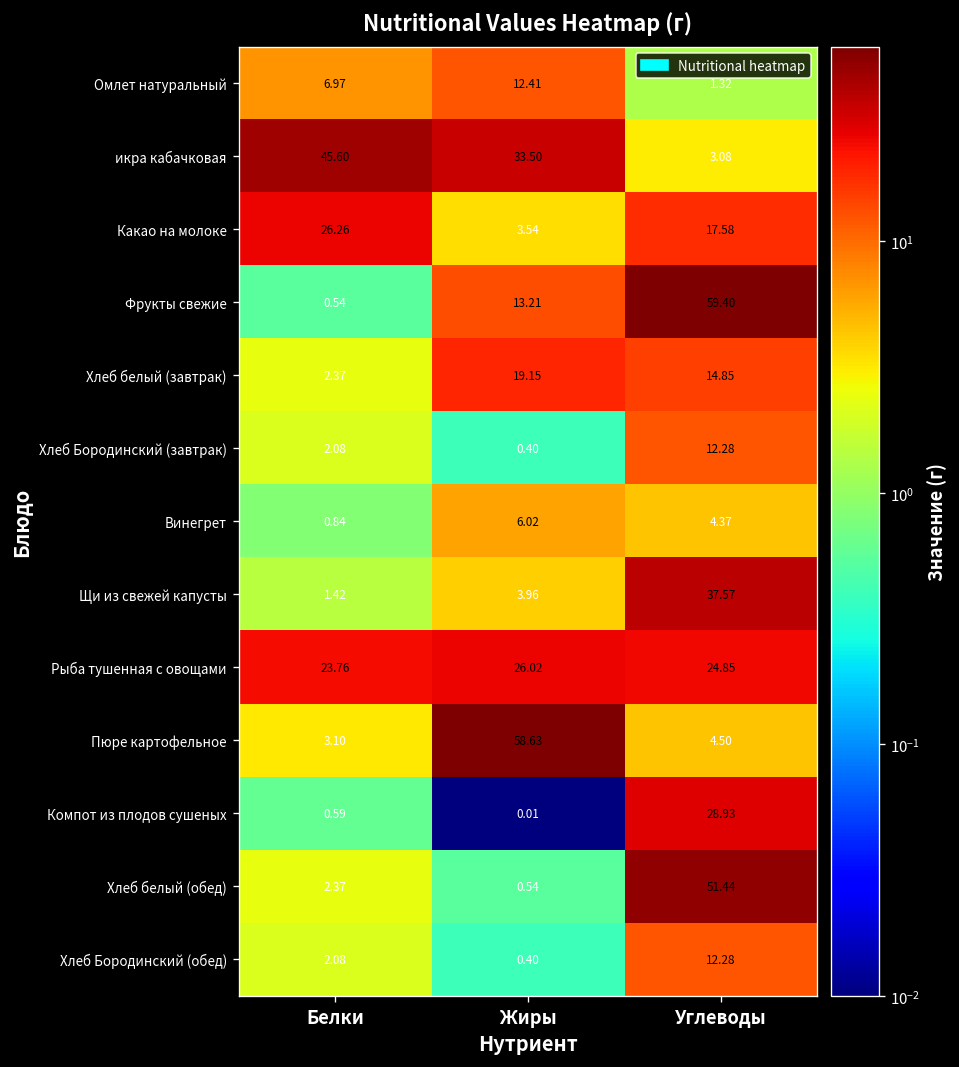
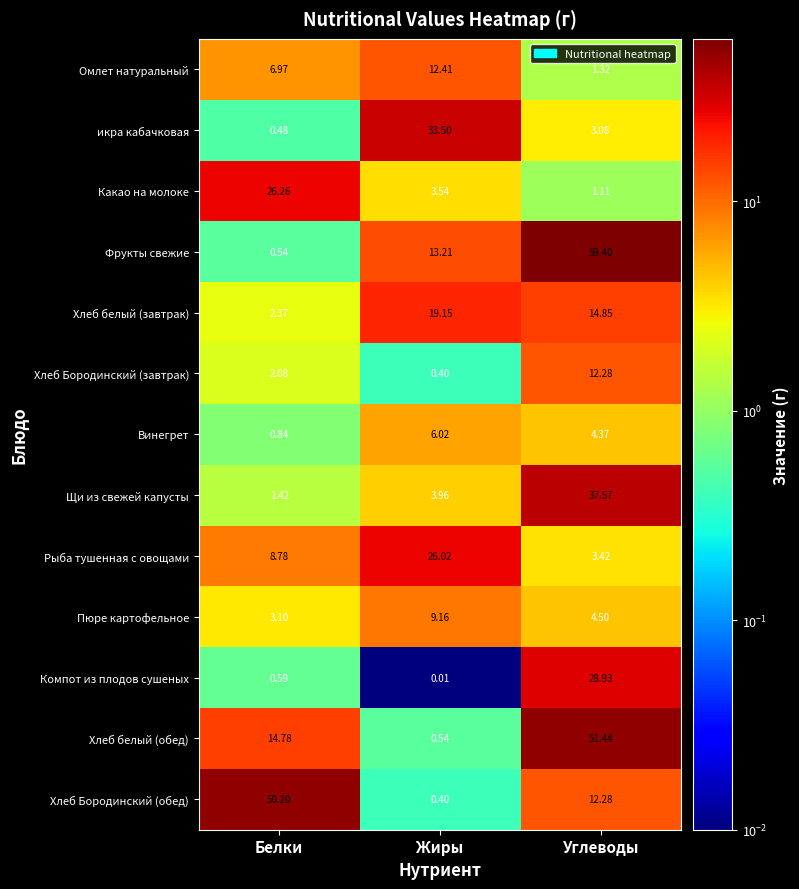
икра кабачковая, Белки: 45.60 -> 0.48
Какао на молоке, Углеводы: 17.58 -> 1.11
Рыба тушенная с овощами, Белки: 23.76 -> 8.78
Рыба тушенная с овощами, Углеводы: 24.85 -> 3.42
Пюре картофельное, Жиры: 58.63 -> 9.16
Хлеб белый (обед), Белки: 2.37 -> 14.78
Хлеб Бородинский (обед), Белки: 2.08 -> 50.20
